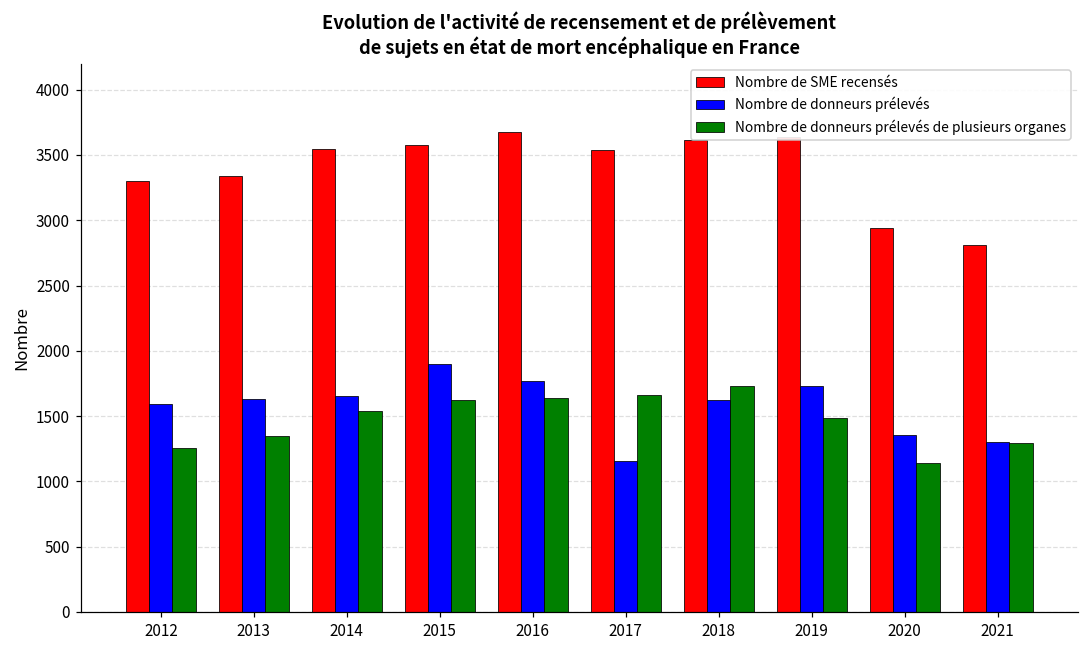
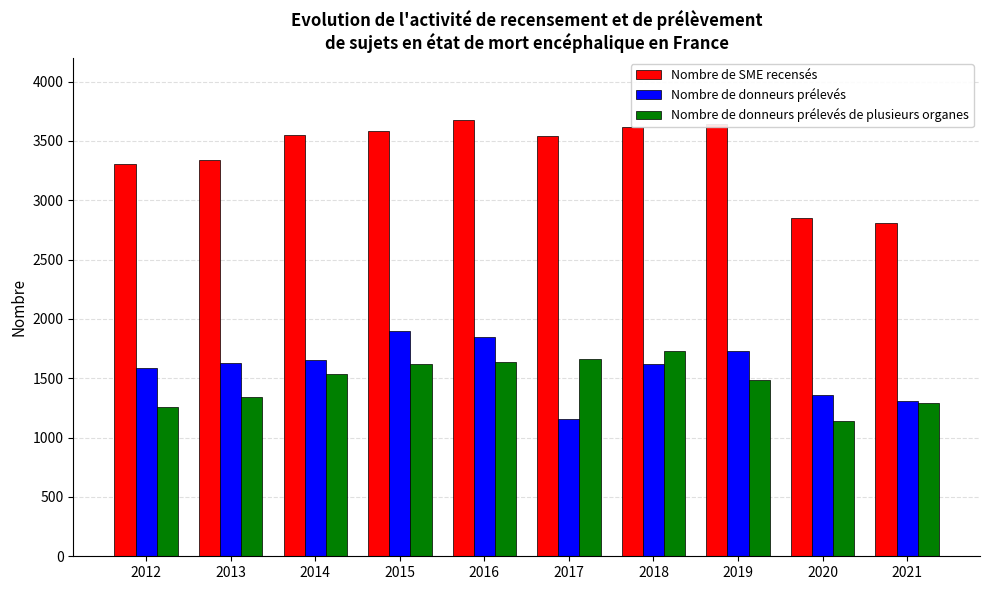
Nombre de donneurs prélevés, 2016: 1770 -> 1850
Nombre de SME recensés, 2020: 2940 -> 2850
